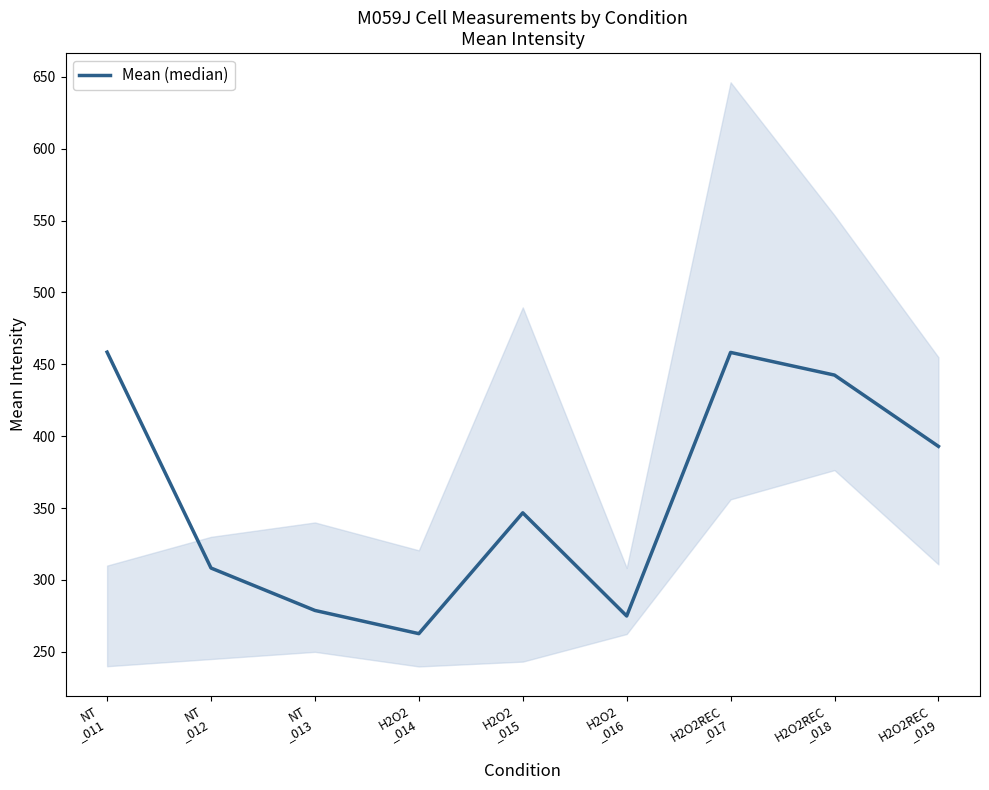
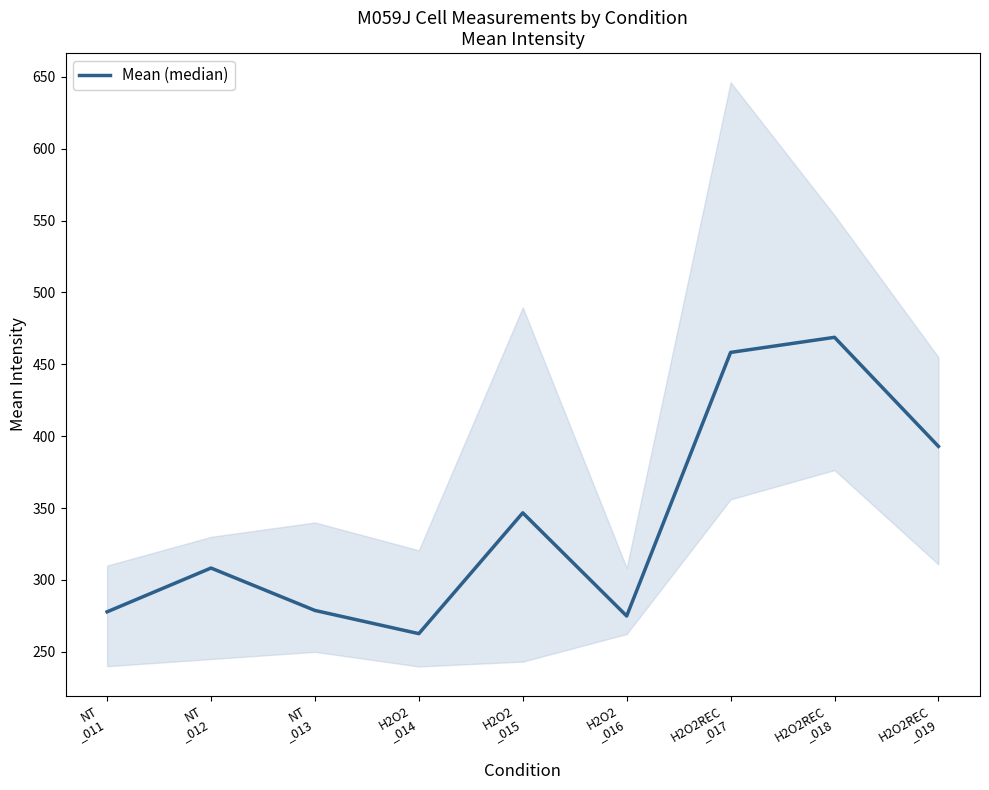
Mean (median), NT _011: 458 -> 278
Mean (median), H2O2REC _018: 443 -> 469
